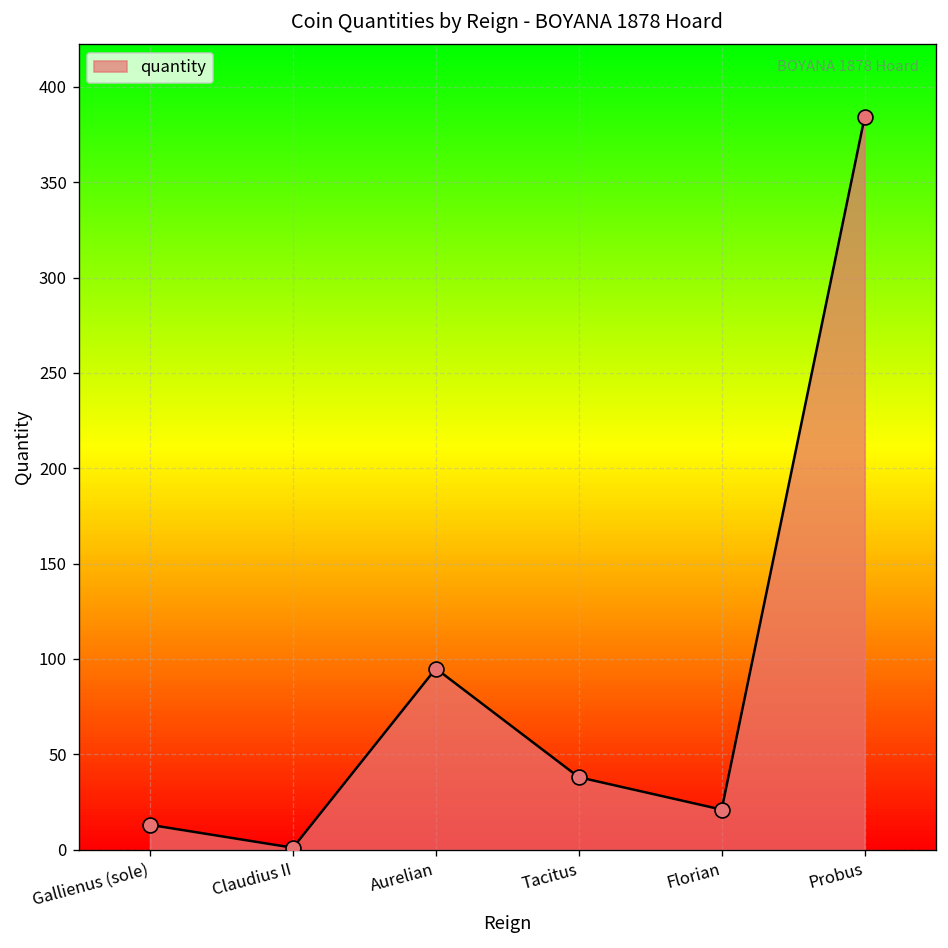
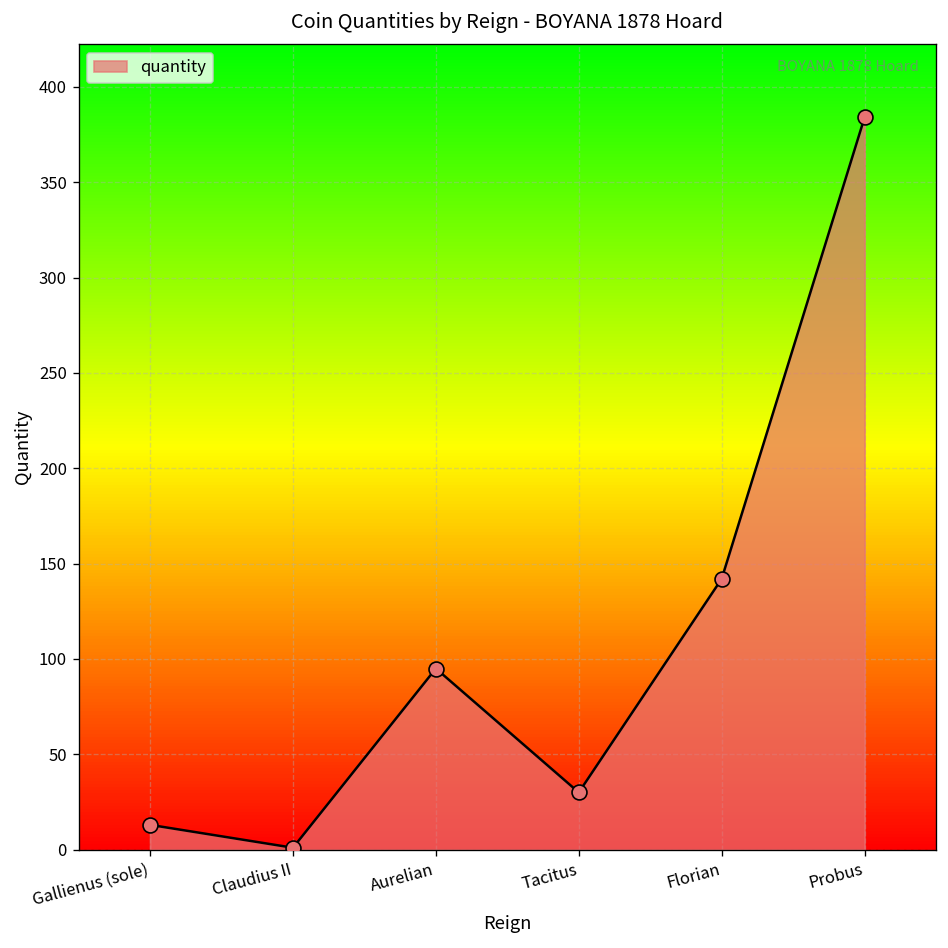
Tacitus: 38 -> 30
Florian: 21 -> 142
